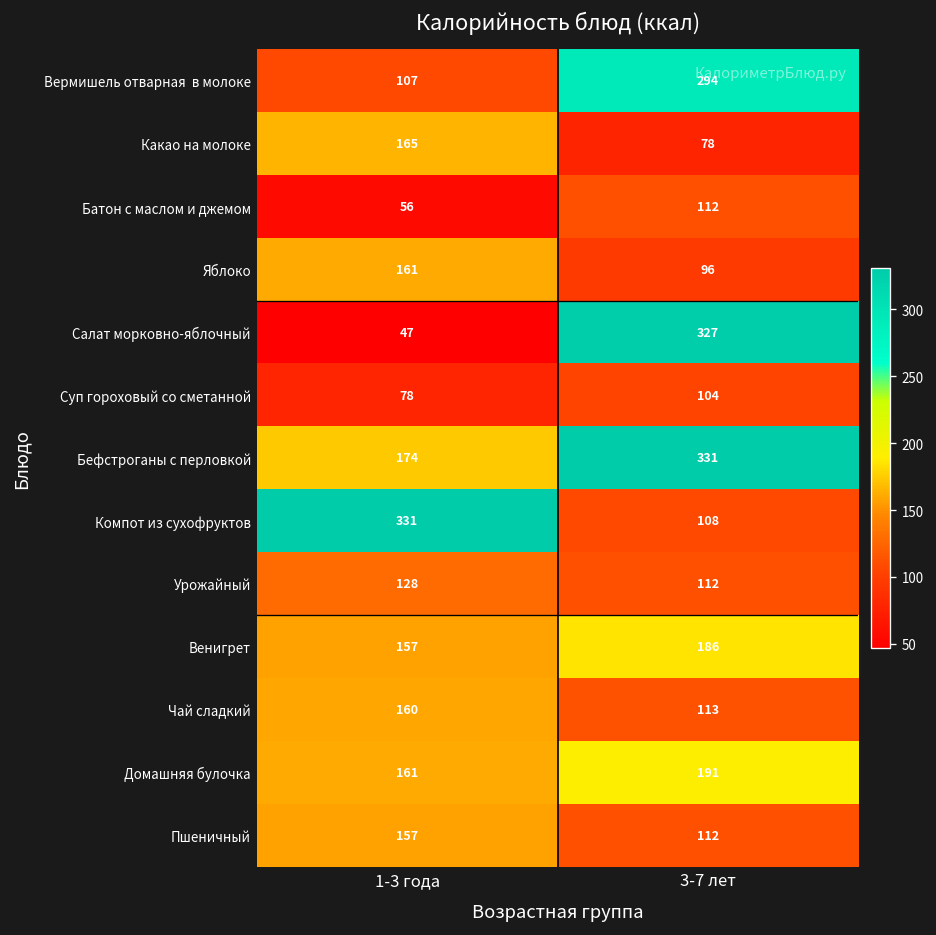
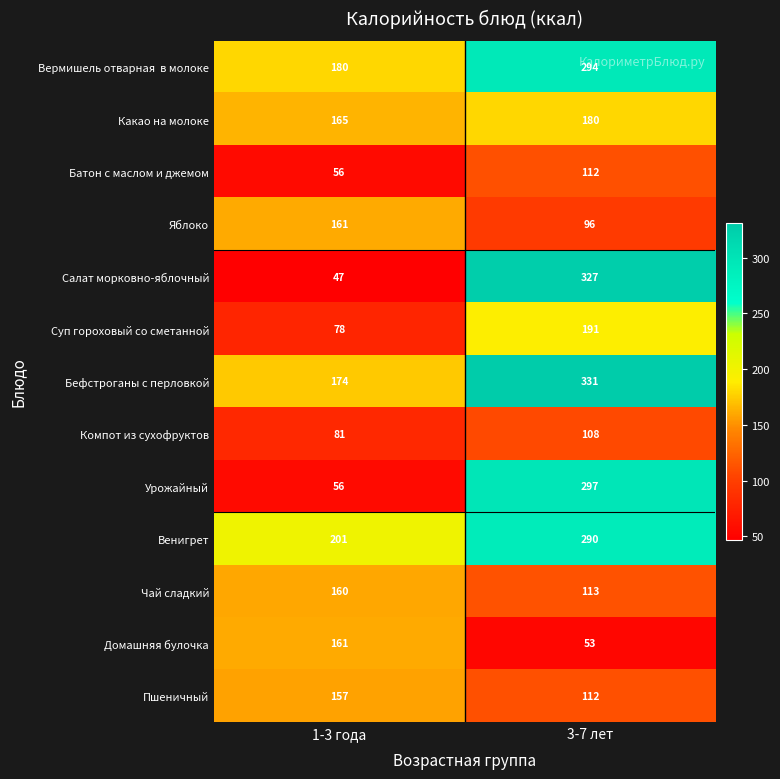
Вермишель отварная в молоке, 1-3 года: 107 -> 180
Какао на молоке, 3-7 лет: 78 -> 180
Суп гороховый со сметанной, 3-7 лет: 104 -> 191
Компот из сухофруктов, 1-3 года: 331 -> 81
Урожайный, 1-3 года: 128 -> 56
Урожайный, 3-7 лет: 112 -> 297
Венигрет, 1-3 года: 157 -> 201
Венигрет, 3-7 лет: 186 -> 290
Домашняя булочка, 3-7 лет: 191 -> 53
